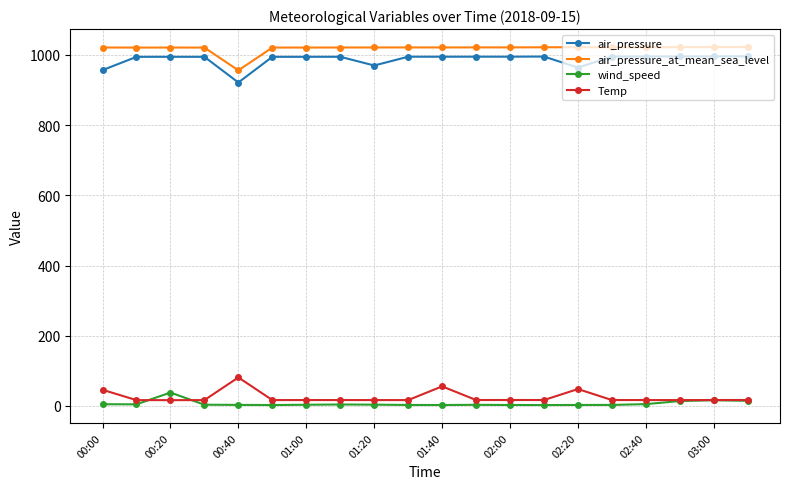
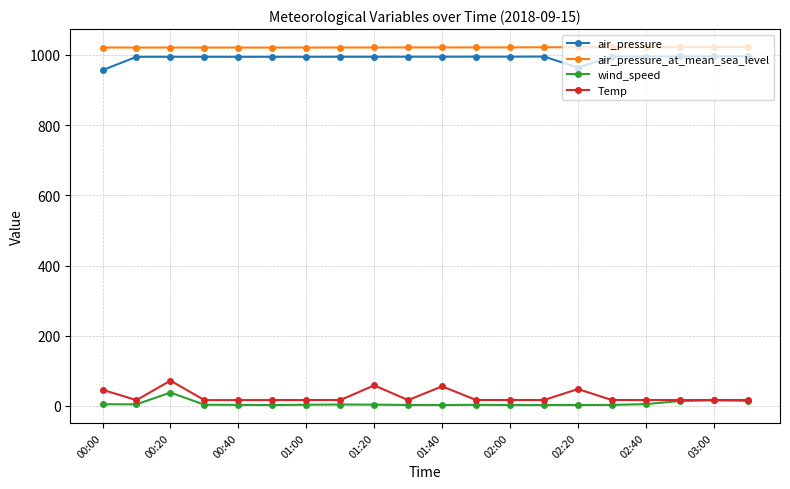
Temp, 00:20: 20 -> 70
air_pressure, 00:40: 920 -> 990
air_pressure_at_mean_sea_level, 00:40: 960 -> 1020
Temp, 00:40: 80 -> 20
air_pressure, 01:20: 970 -> 1000
Temp, 01:20: 20 -> 60
